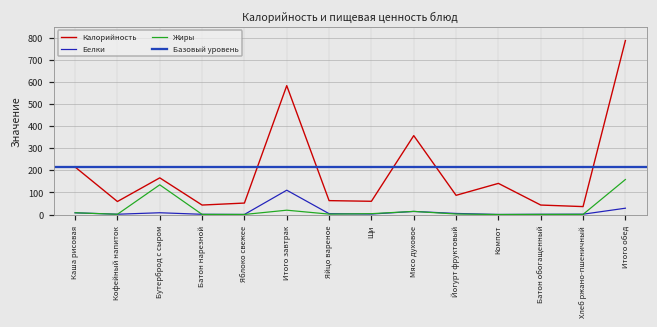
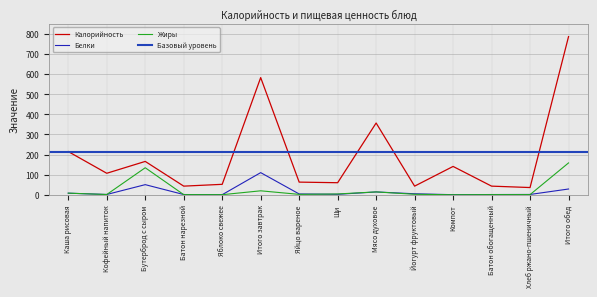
Калорийность, Кофейный напиток: 60 -> 110
Белки, Бутерброд с сыром: 10 -> 50
Калорийность, Йогурт фруктовый: 90 -> 40
